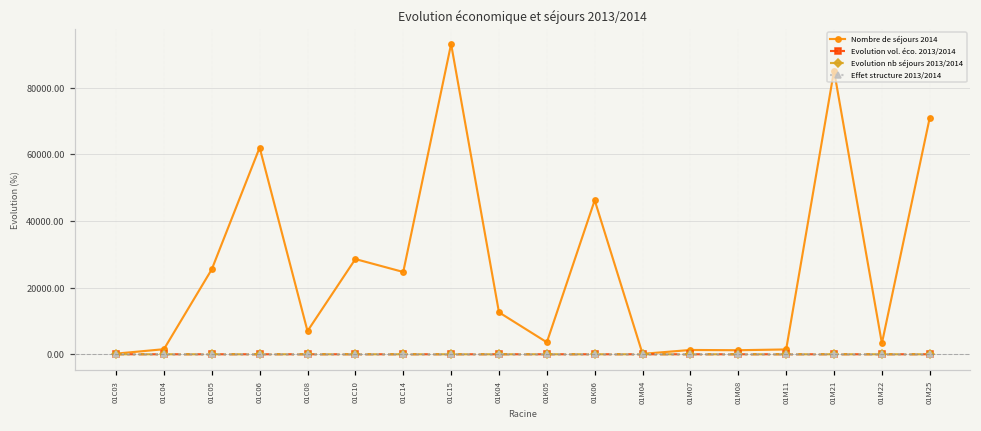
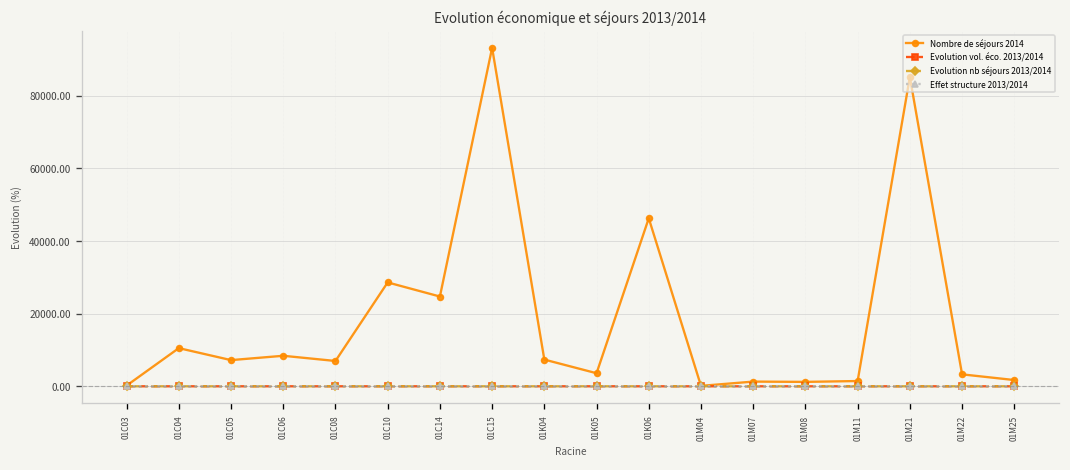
Nombre de séjours 2014, 01C04: 2000 -> 11000
Nombre de séjours 2014, 01C05: 26000 -> 7000
Nombre de séjours 2014, 01C06: 62000 -> 8000
Nombre de séjours 2014, 01K04: 13000 -> 7000
Nombre de séjours 2014, 01M25: 71000 -> 2000
